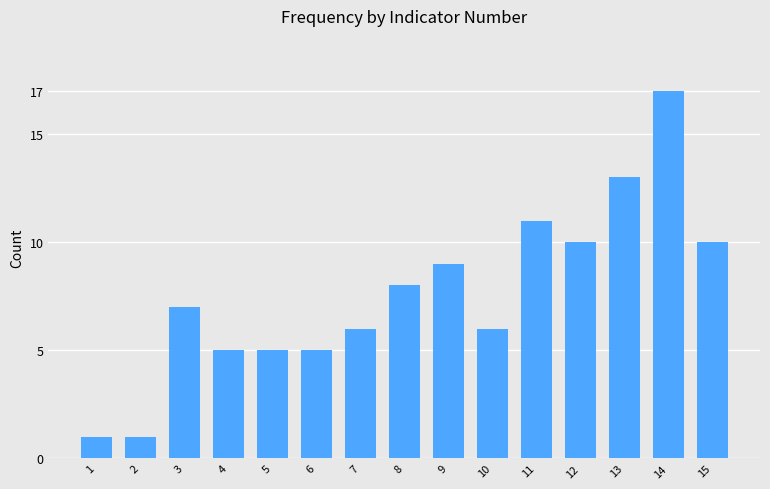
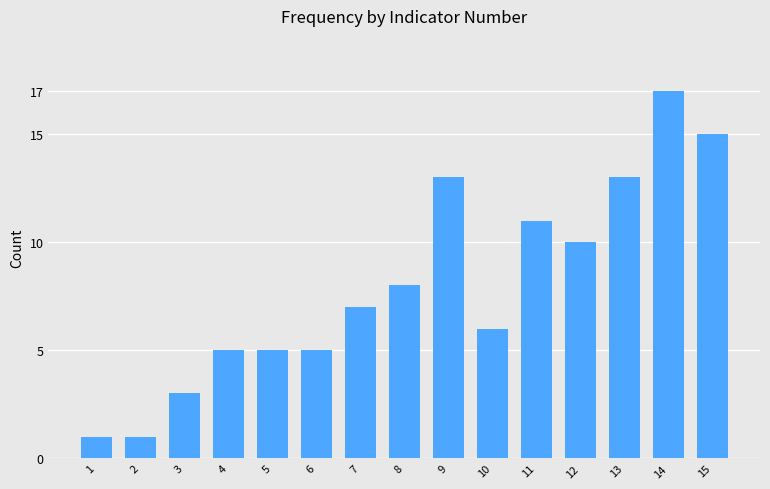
3: 7 -> 3
7: 6 -> 7
9: 9 -> 13
15: 10 -> 15
